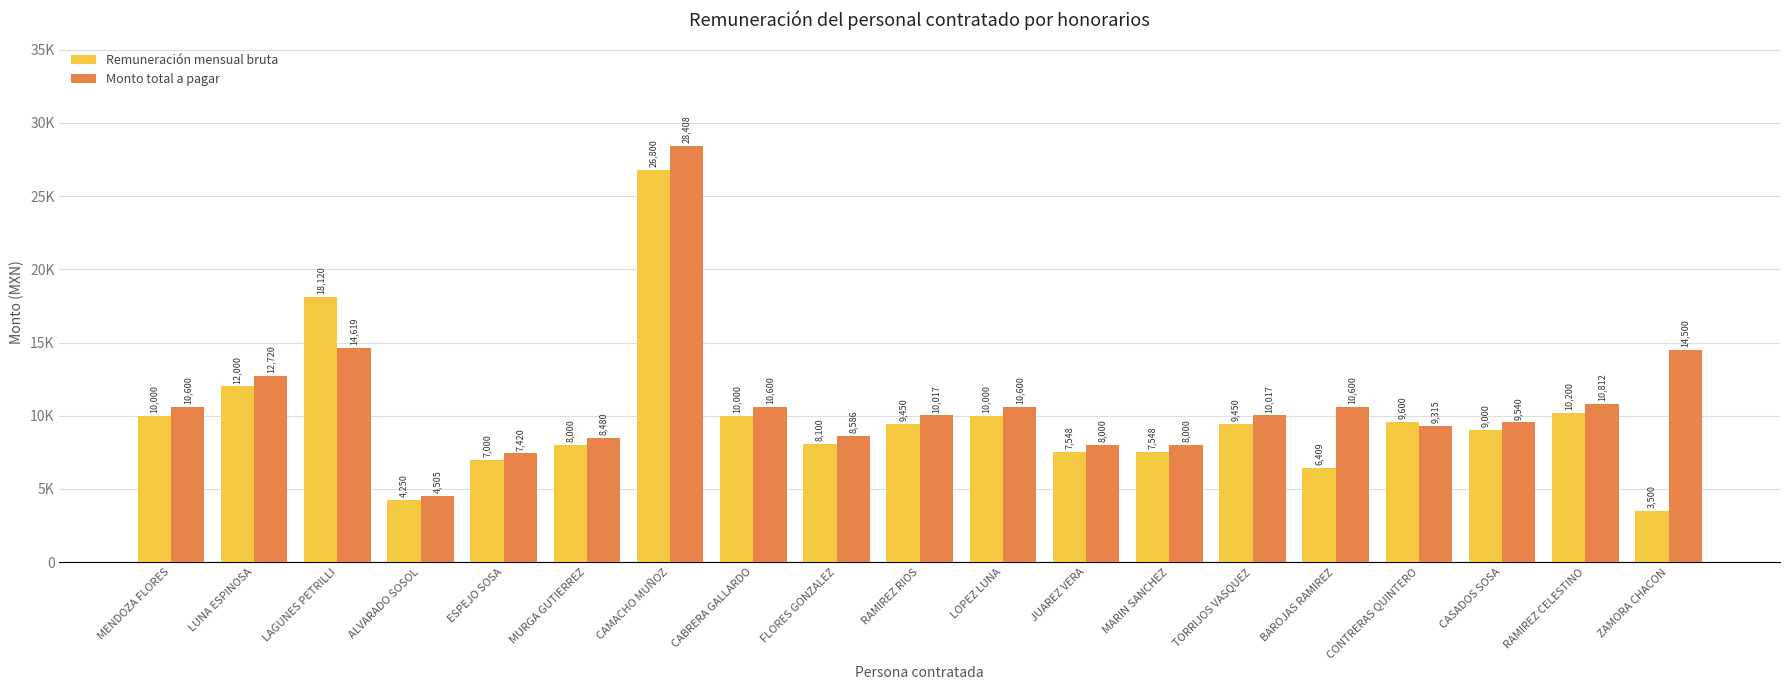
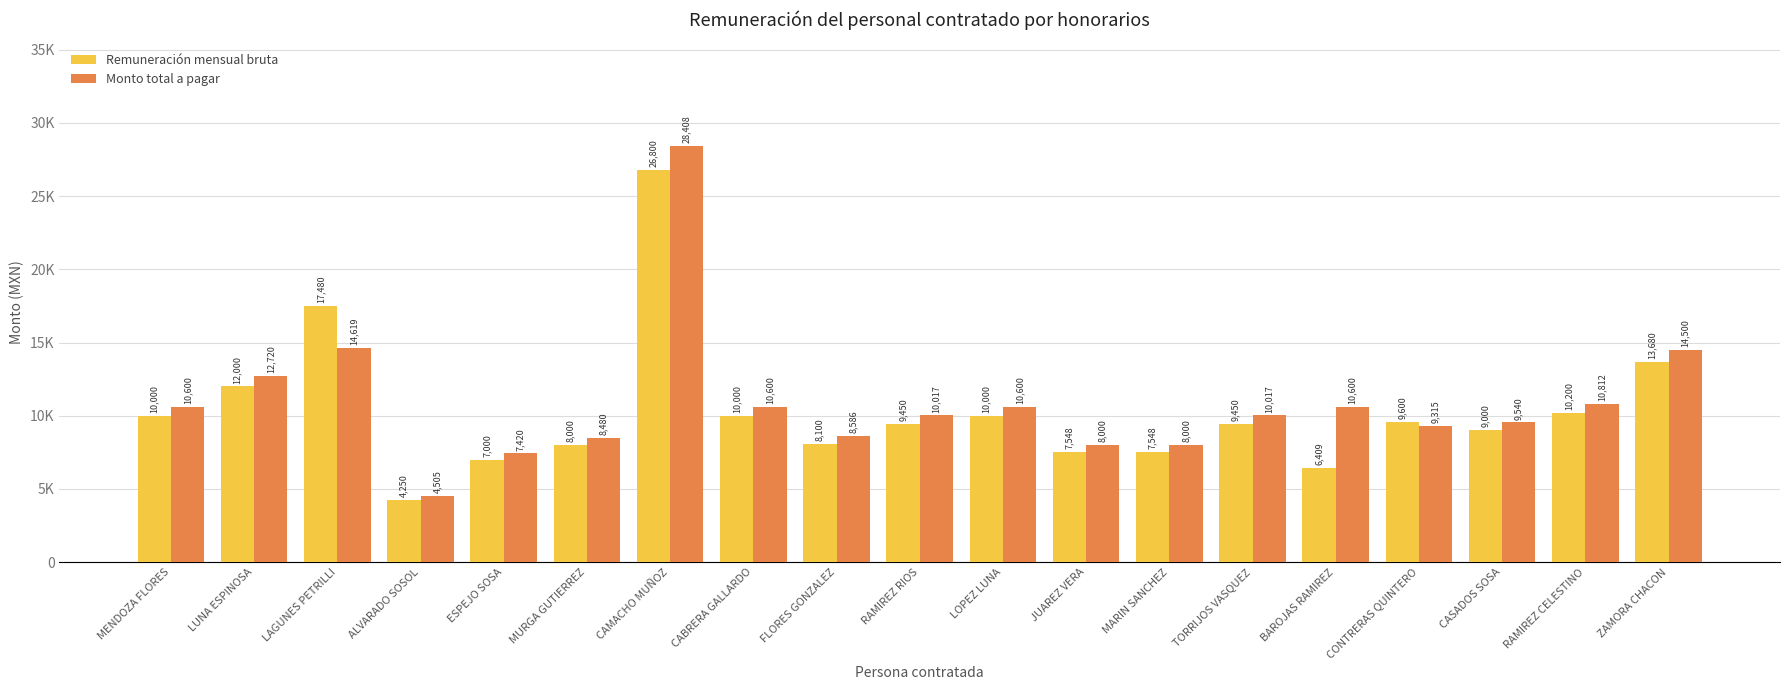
Remuneración mensual bruta, LAGUNES PETRILLI: 18,120 -> 17,480
Remuneración mensual bruta, ZAMORA CHACON: 3,500 -> 13,680
